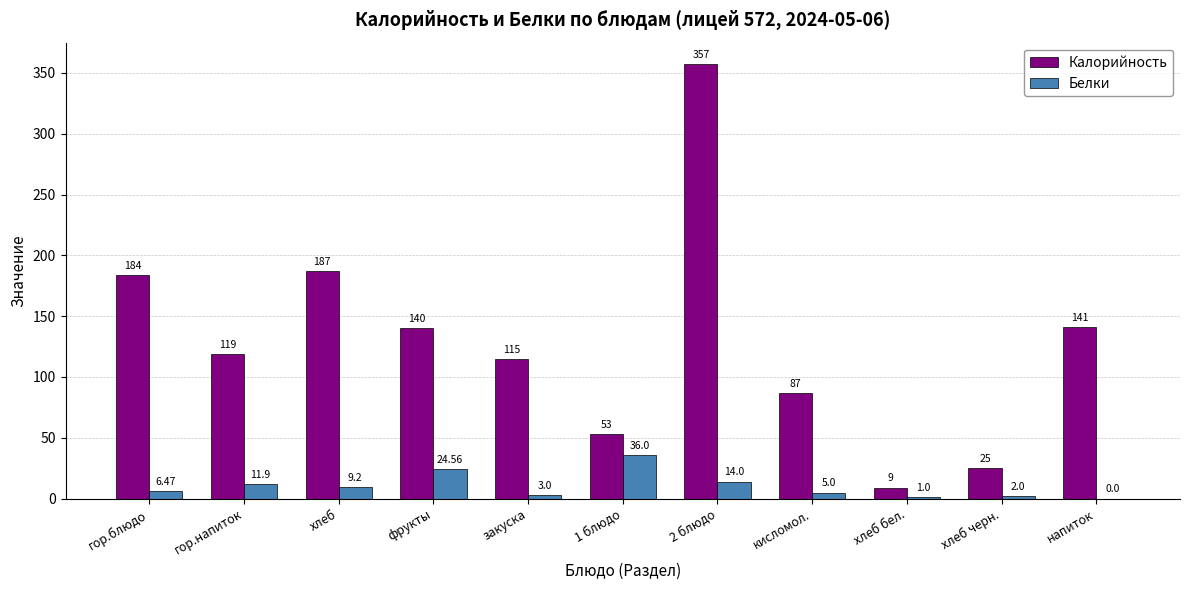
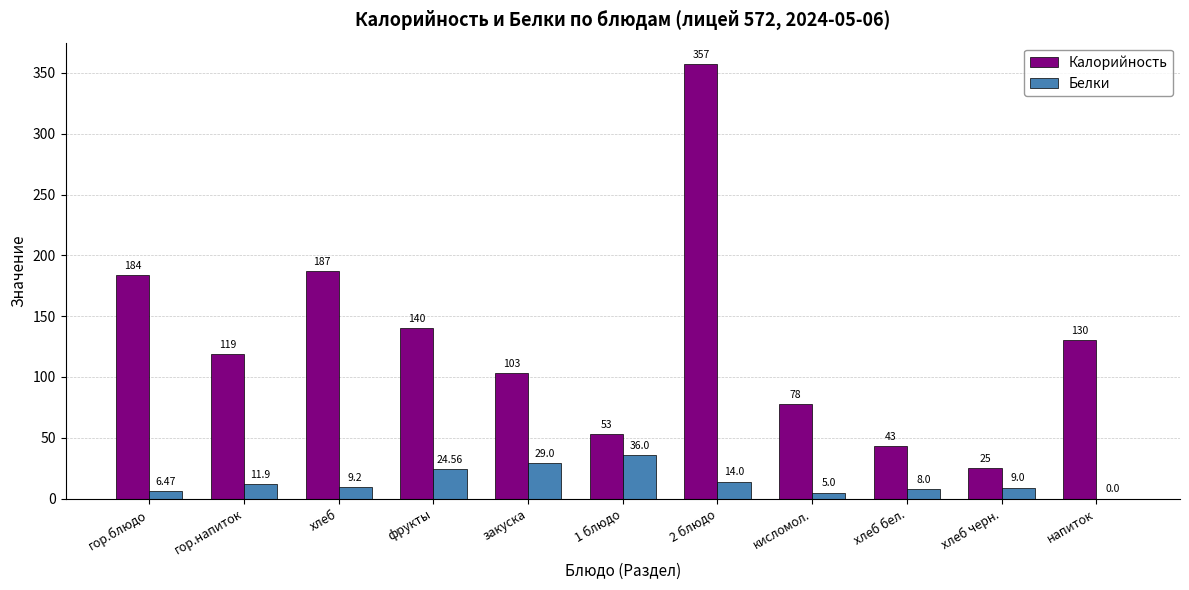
Калорийность, закуска: 115 -> 103
Белки, закуска: 3.0 -> 29.0
Калорийность, кисломол.: 87 -> 78
Калорийность, хлеб бел.: 9 -> 43
Белки, хлеб бел.: 1.0 -> 8.0
Белки, хлеб черн.: 2.0 -> 9.0
Калорийность, напиток: 141 -> 130
